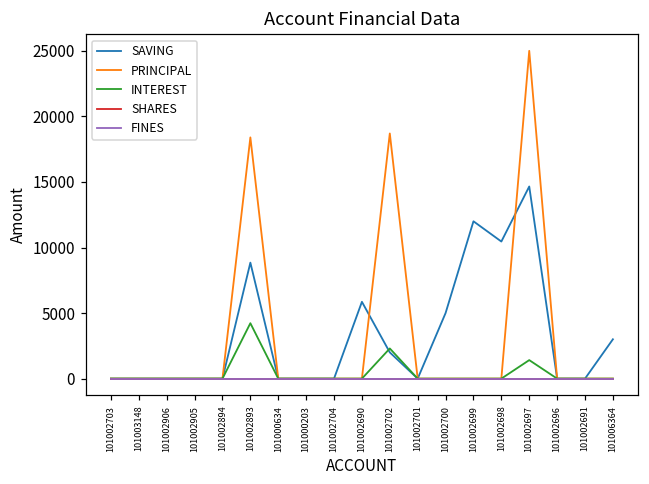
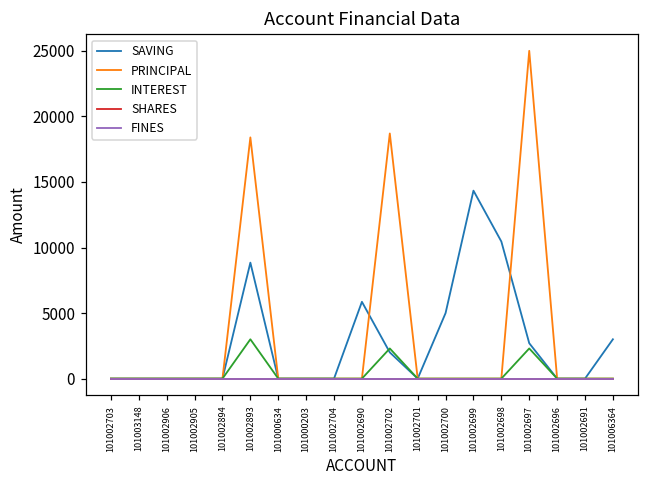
INTEREST, 101002893: 4200 -> 3000
SAVING, 101002699: 12000 -> 14300
SAVING, 101002697: 14700 -> 2700
INTEREST, 101002697: 1400 -> 2300
